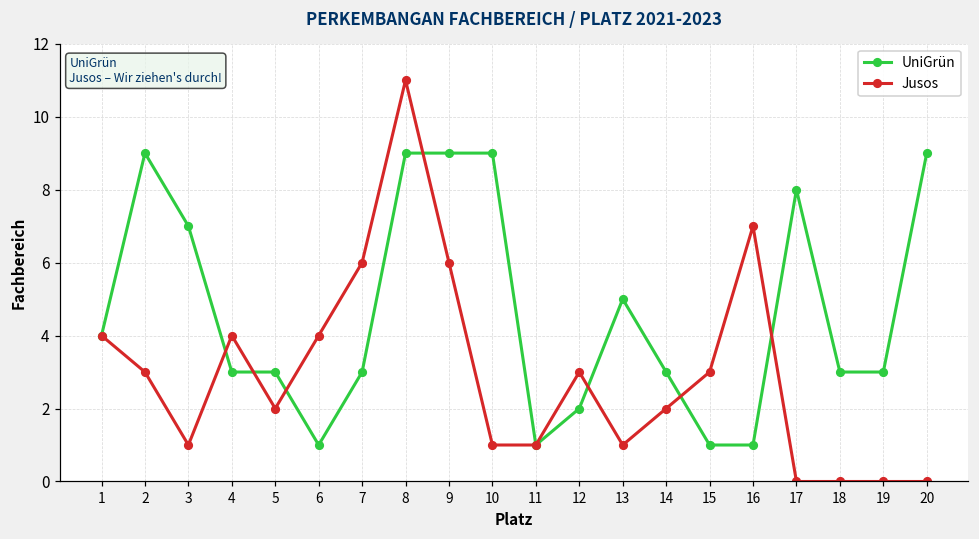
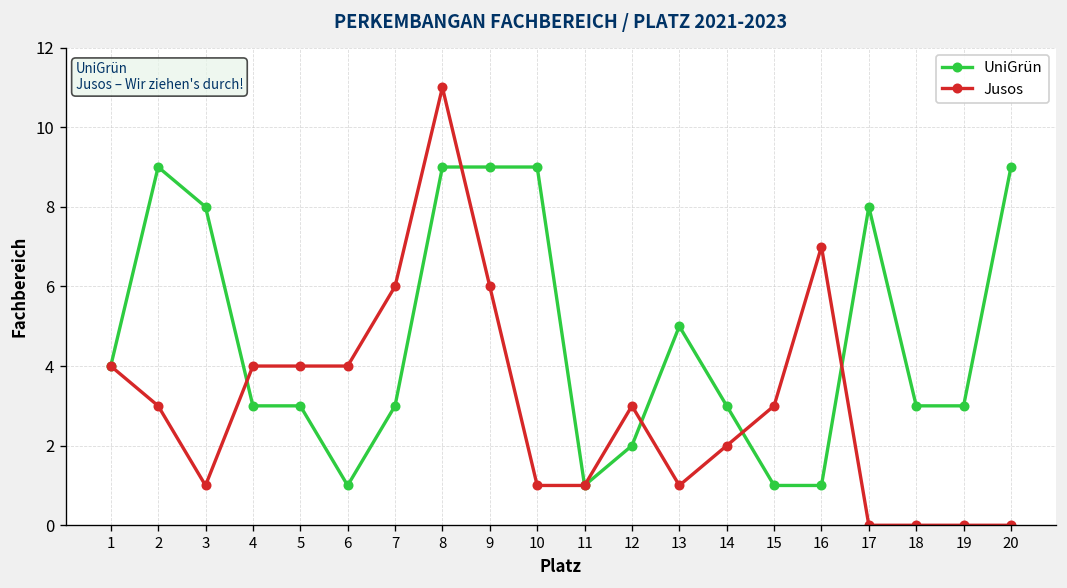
UniGrün, 3: 7 -> 8
Jusos, 5: 2 -> 4
